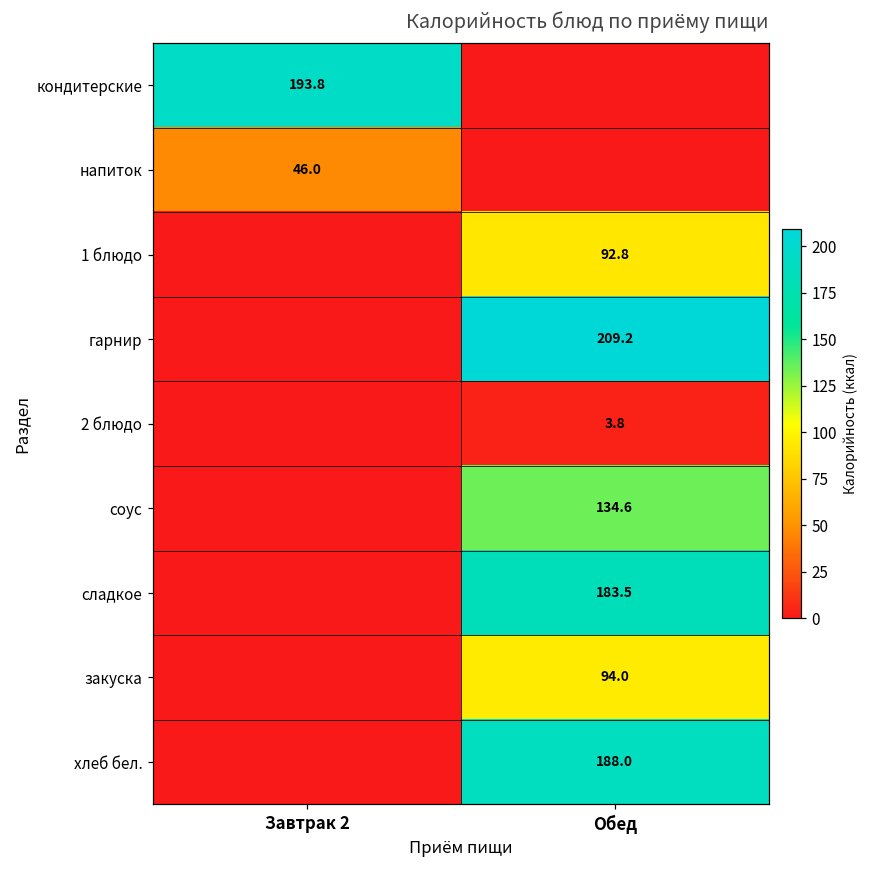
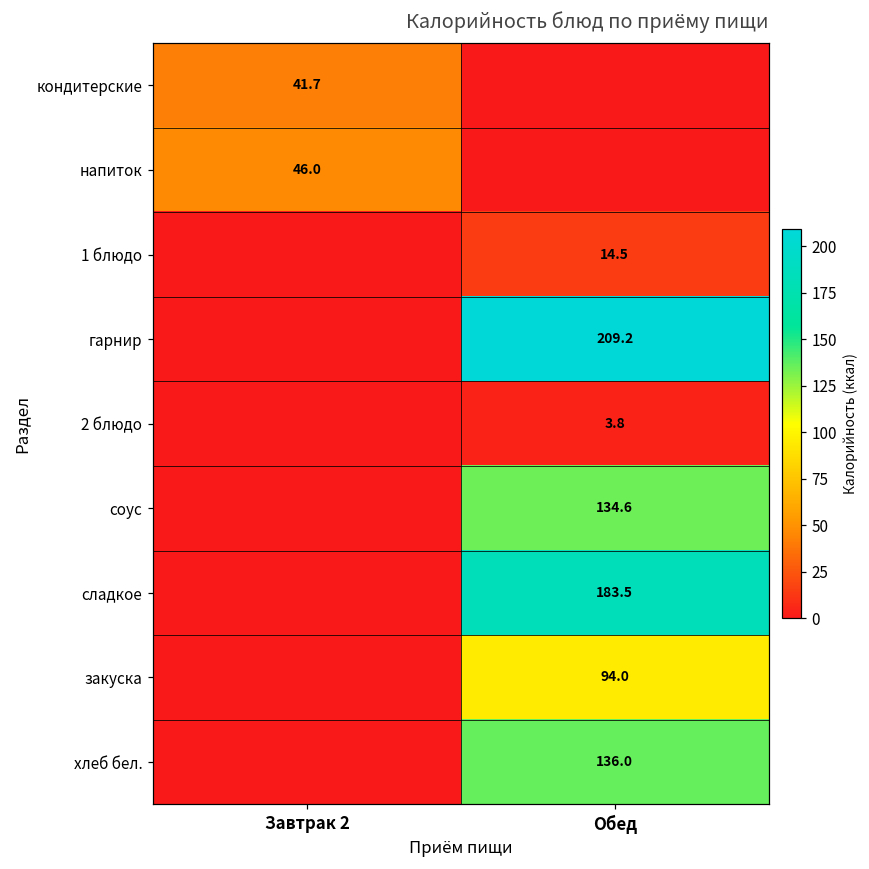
кондитерские, Завтрак 2: 193.8 -> 41.7
1 блюдо, Обед: 92.8 -> 14.5
хлеб бел., Обед: 188.0 -> 136.0
